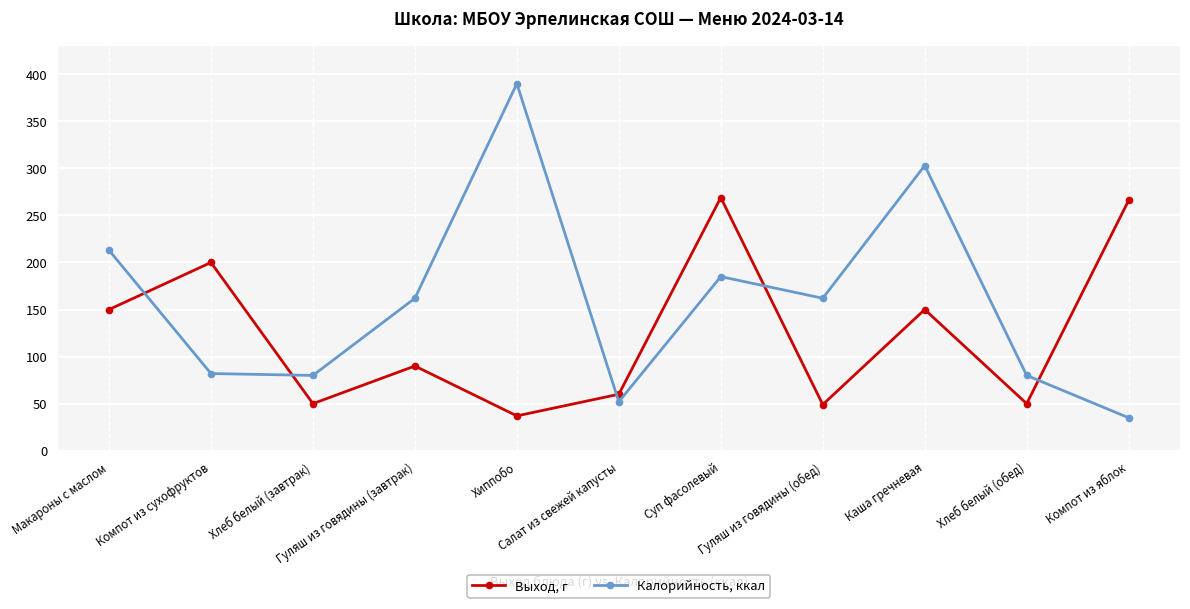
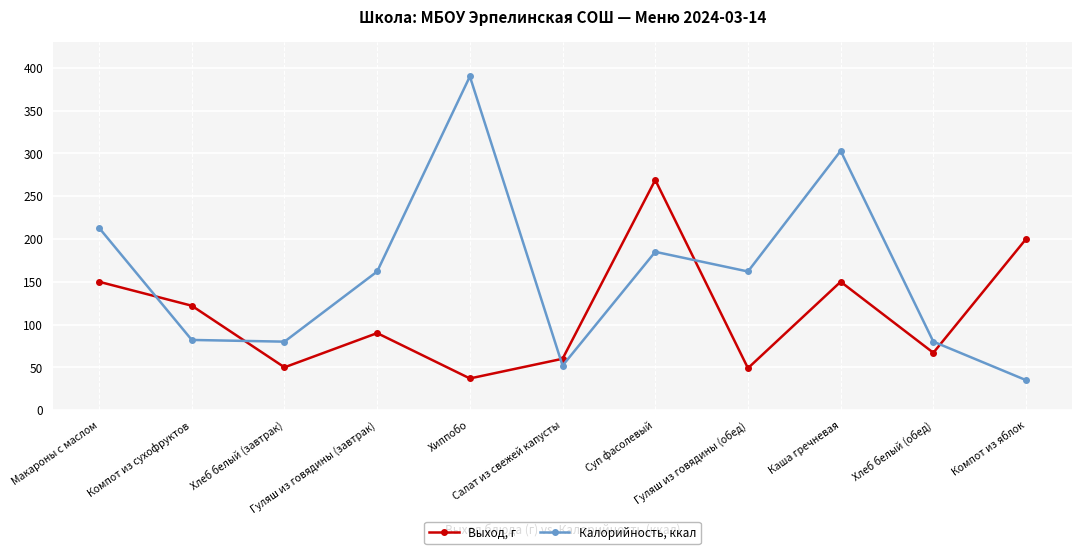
Выход, г, Компот из сухофруктов: 200 -> 120
Выход, г, Хлеб белый (обед): 50 -> 70
Выход, г, Компот из яблок: 270 -> 200
